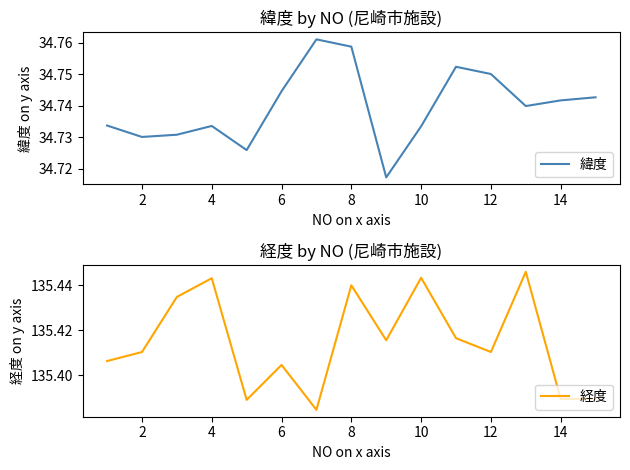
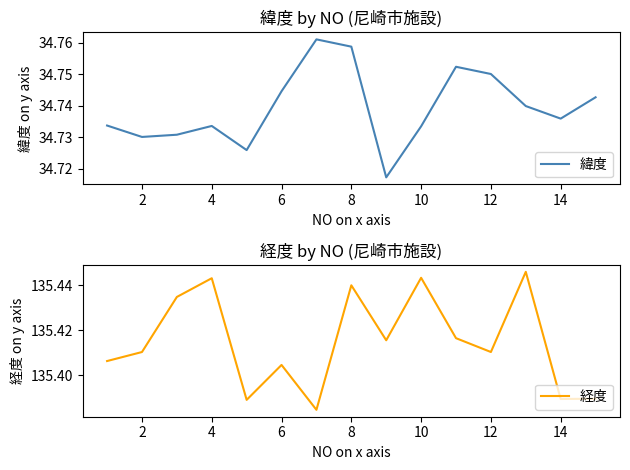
緯度 by NO (尼崎市施設), 14: 34.742 -> 34.736
